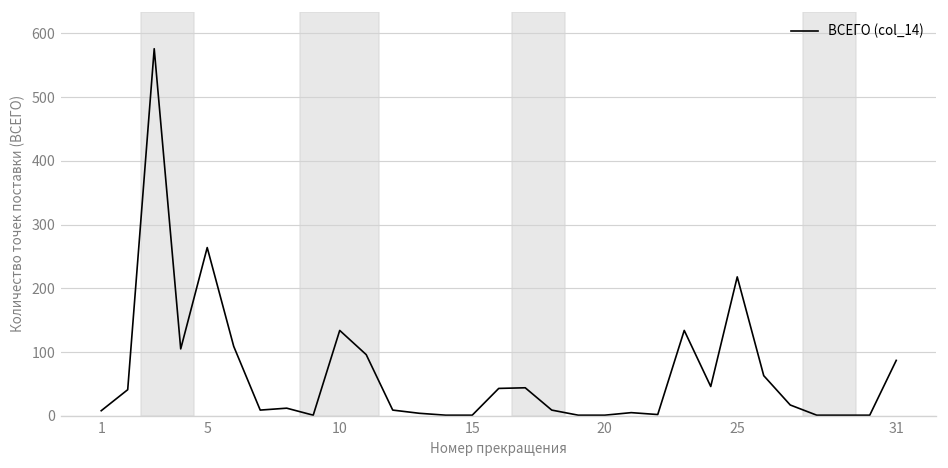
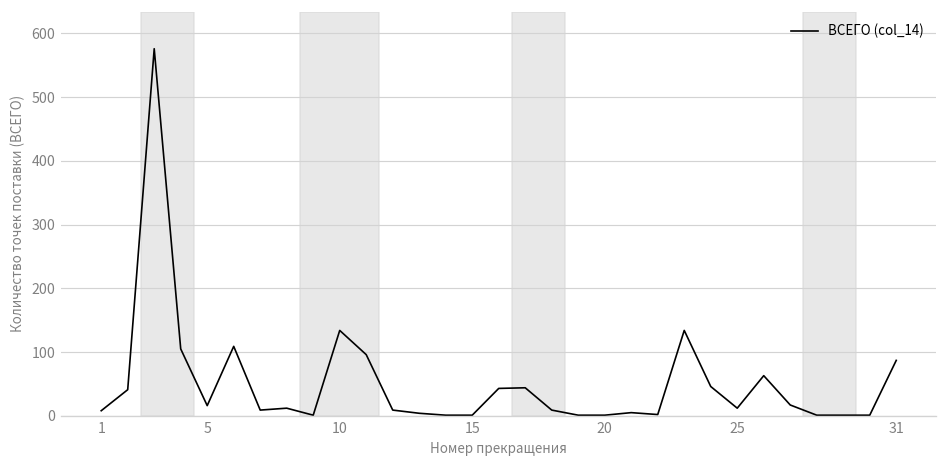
5: 260 -> 20
25: 220 -> 10
